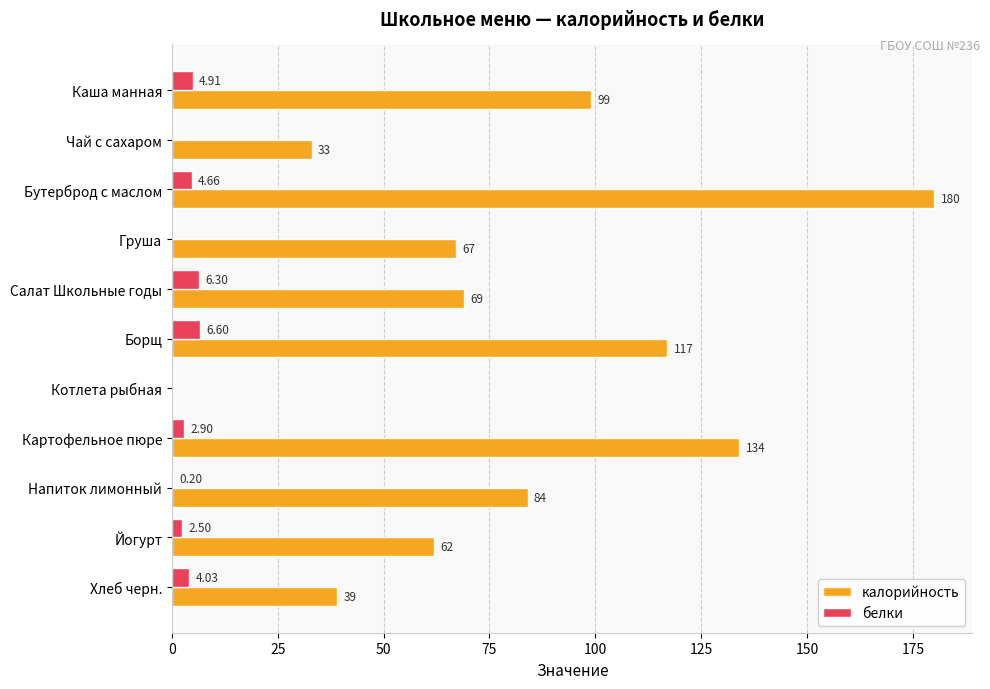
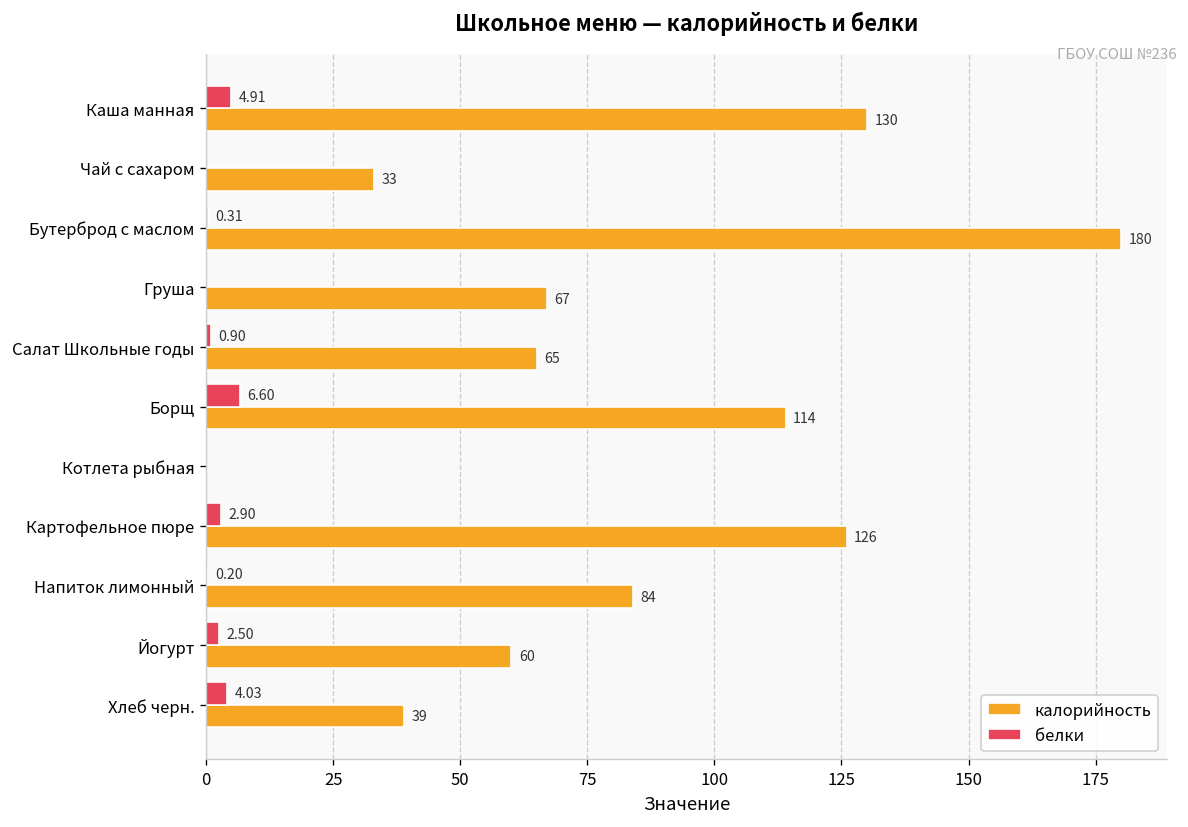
калорийность, Каша манная: 99 -> 130
белки, Бутерброд с маслом: 4.66 -> 0.31
белки, Салат Школьные годы: 6.30 -> 0.90
калорийность, Салат Школьные годы: 69 -> 65
калорийность, Борщ: 117 -> 114
калорийность, Картофельное пюре: 134 -> 126
калорийность, Йогурт: 62 -> 60
